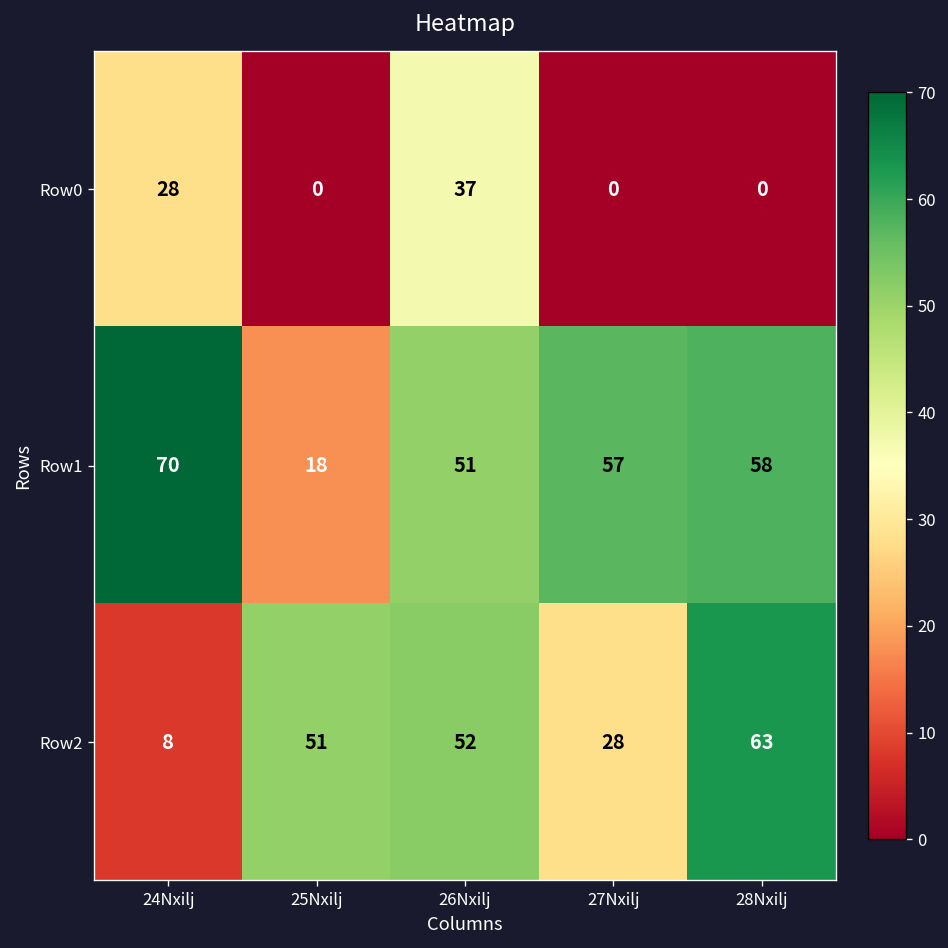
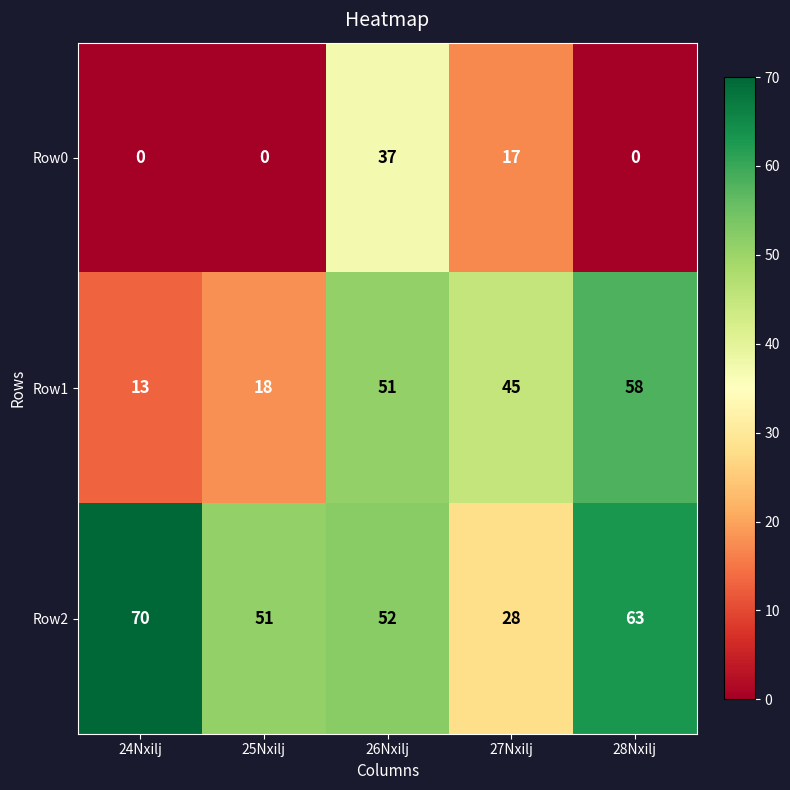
Row0, 24Nxilj: 28 -> 0
Row0, 27Nxilj: 0 -> 17
Row1, 24Nxilj: 70 -> 13
Row1, 27Nxilj: 57 -> 45
Row2, 24Nxilj: 8 -> 70
